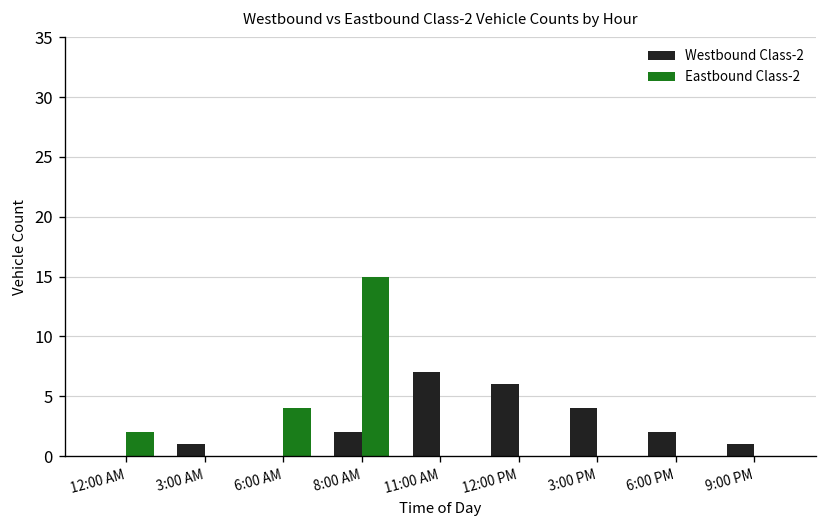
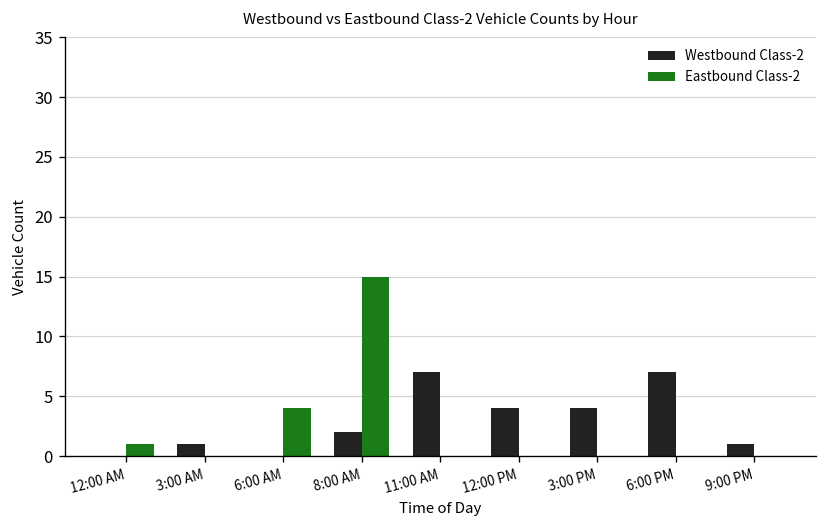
Eastbound Class-2, 12:00 AM: 2 -> 1
Westbound Class-2, 12:00 PM: 6 -> 4
Westbound Class-2, 6:00 PM: 2 -> 7
